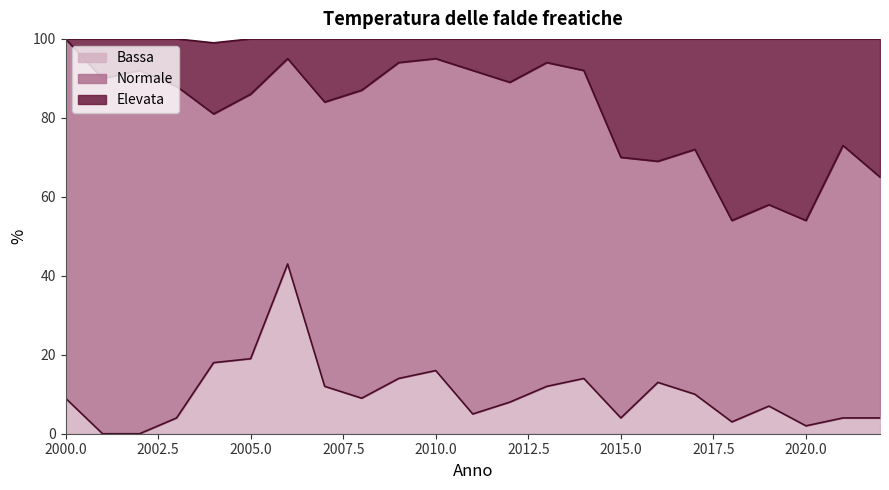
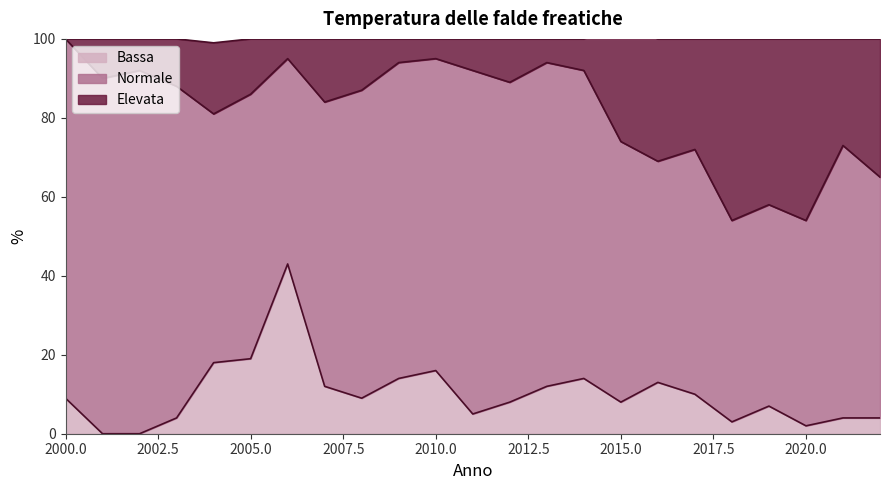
Bassa, 2015.0: 4 -> 8
